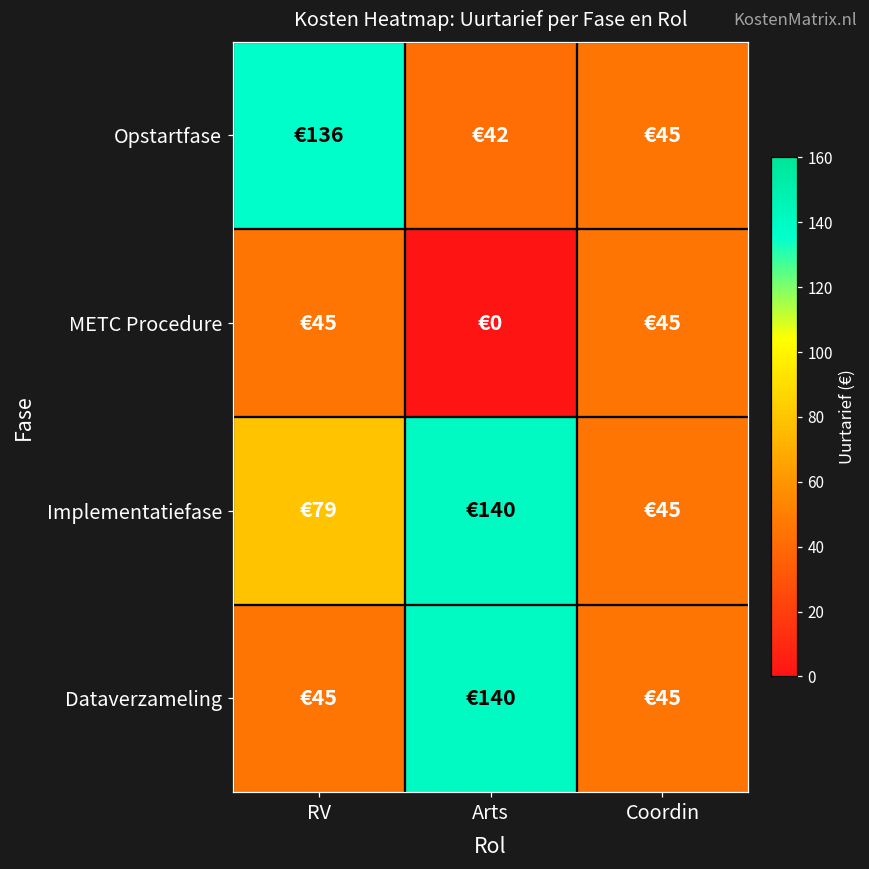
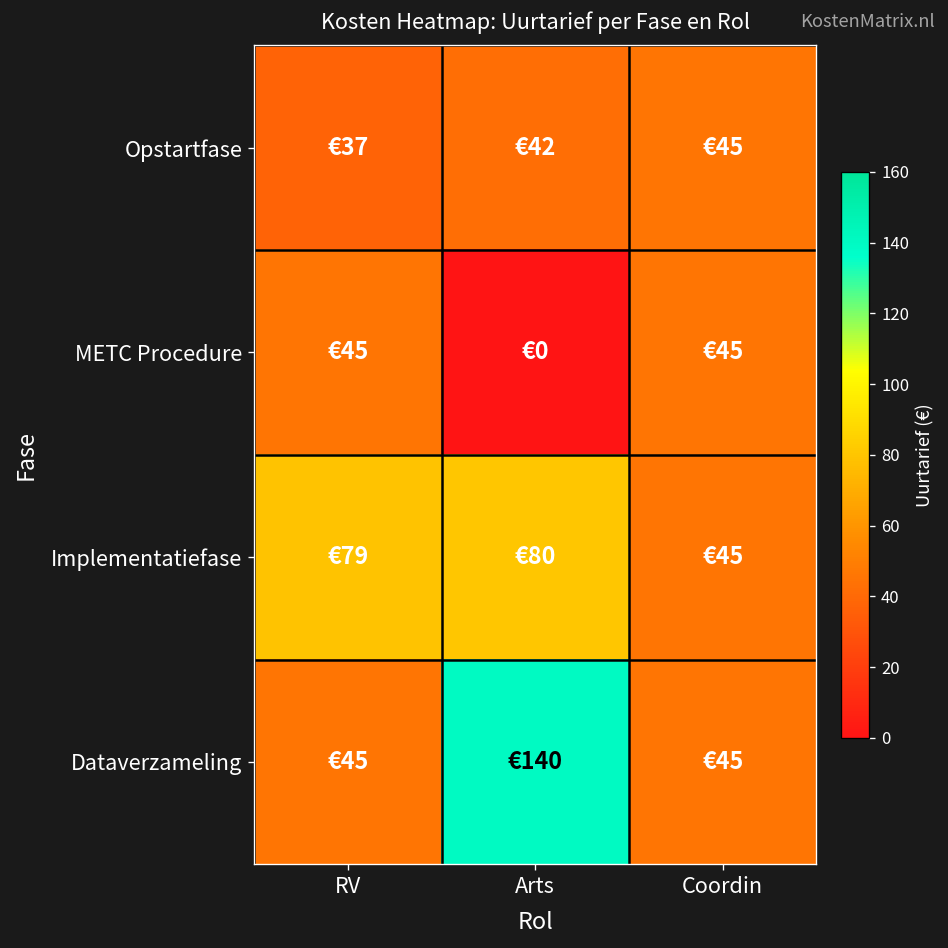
Opstartfase, RV: €136 -> €37
Implementatiefase, Arts: €140 -> €80
